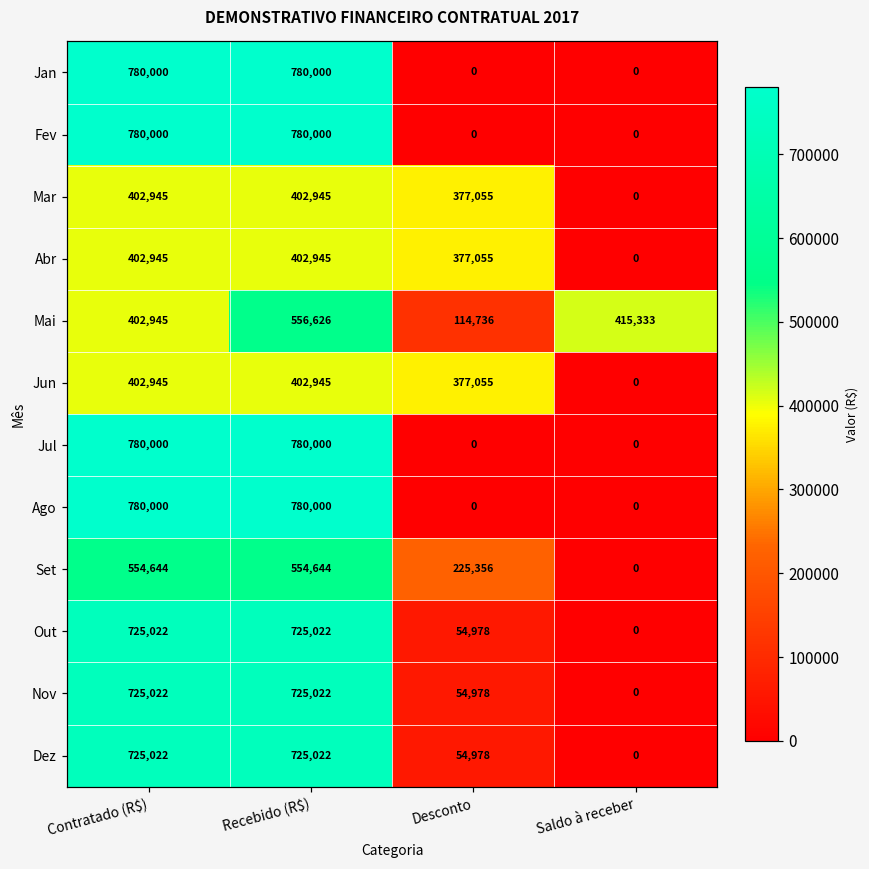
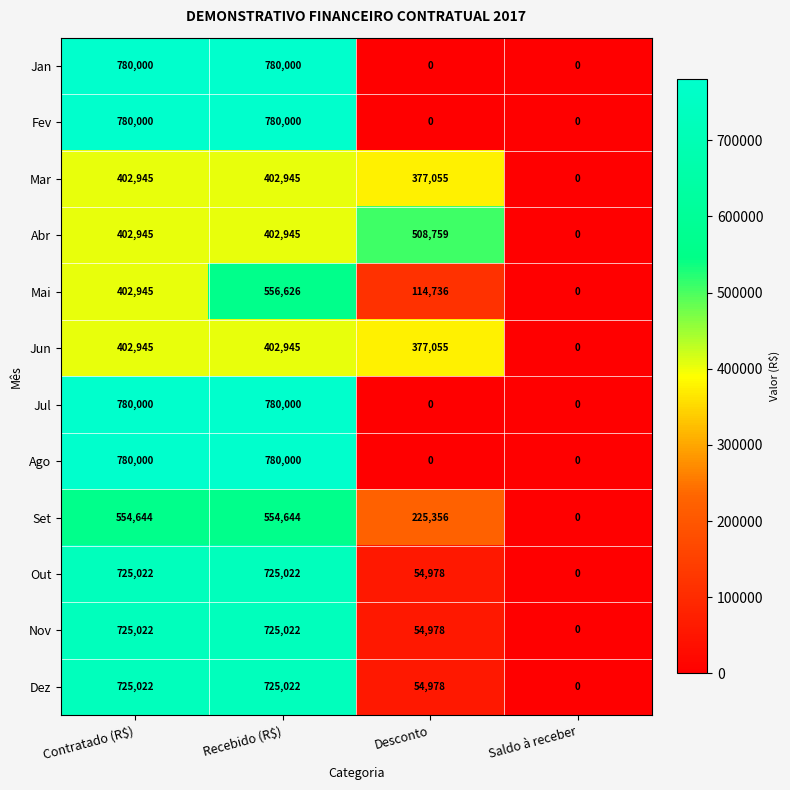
Abr, Desconto: 377,055 -> 508,759
Mai, Saldo à receber: 415,333 -> 0
